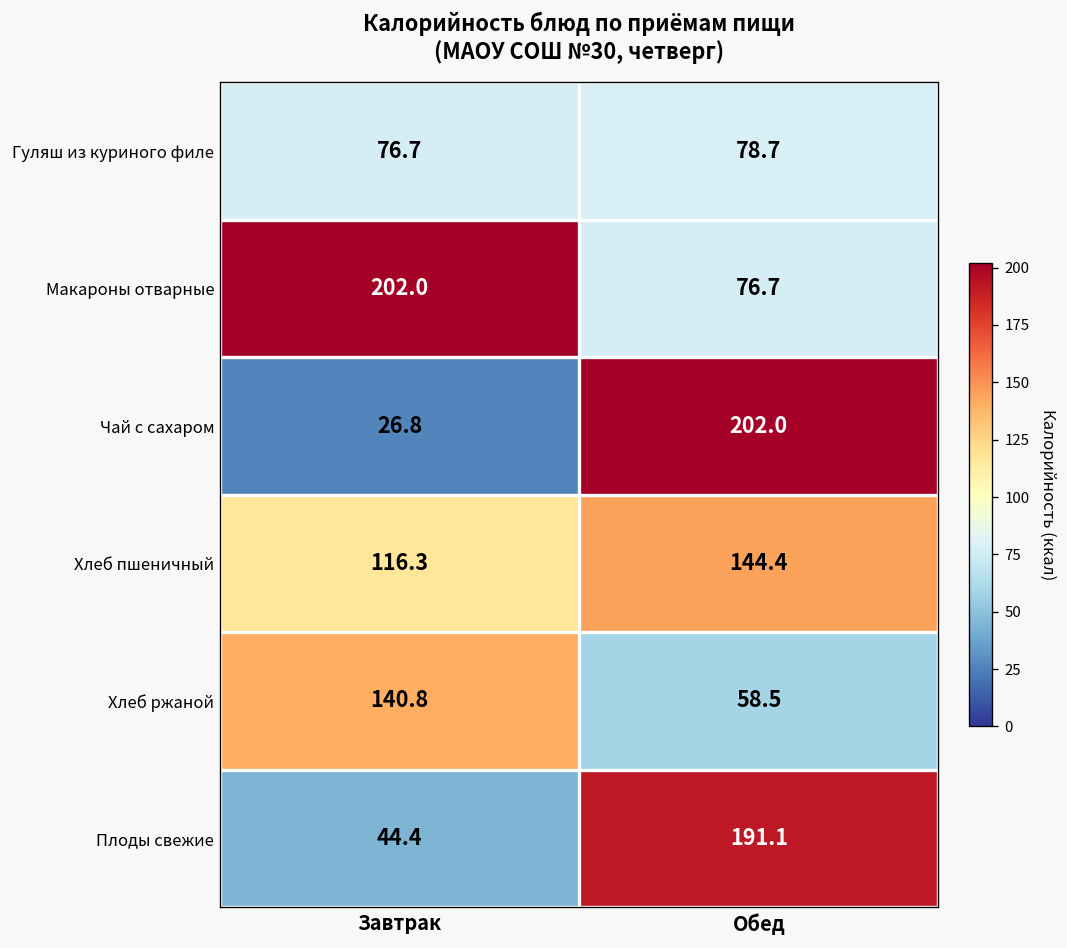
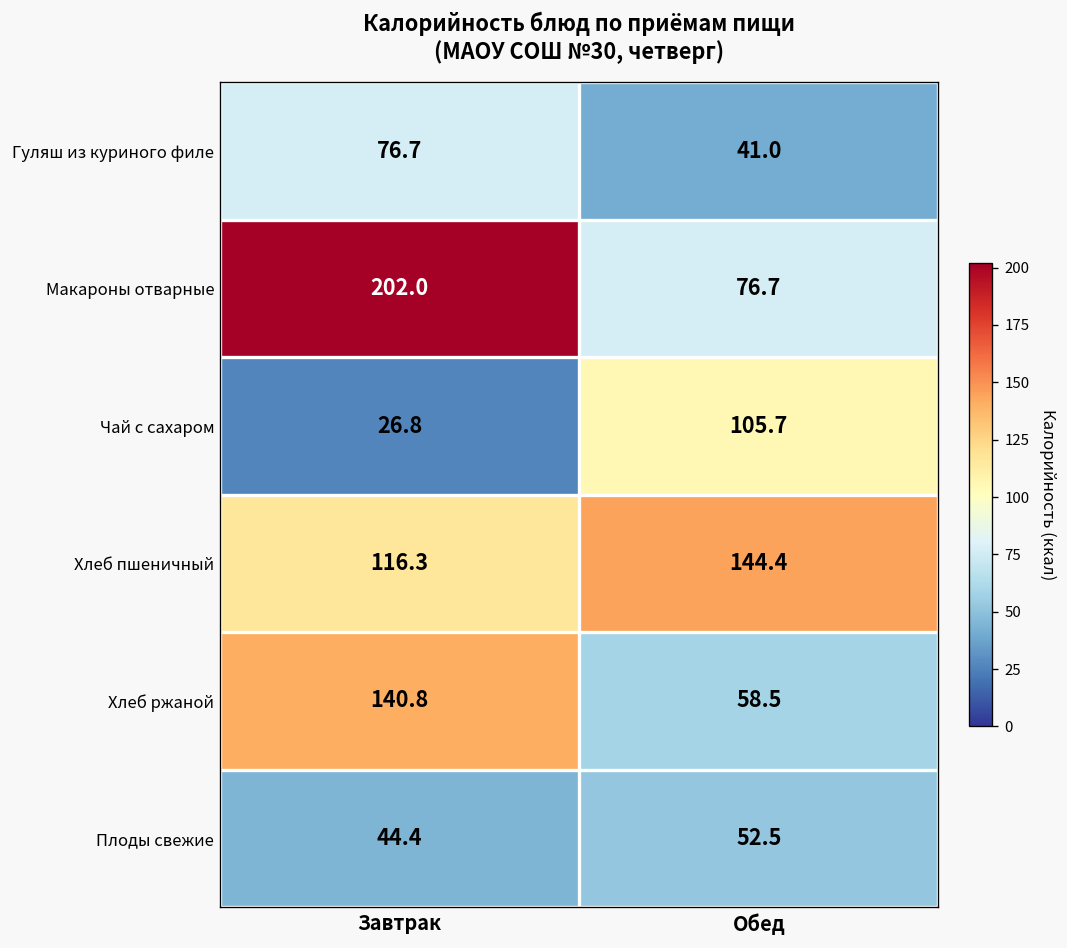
Гуляш из куриного филе, Обед: 78.7 -> 41.0
Чай с сахаром, Обед: 202.0 -> 105.7
Плоды свежие, Обед: 191.1 -> 52.5
